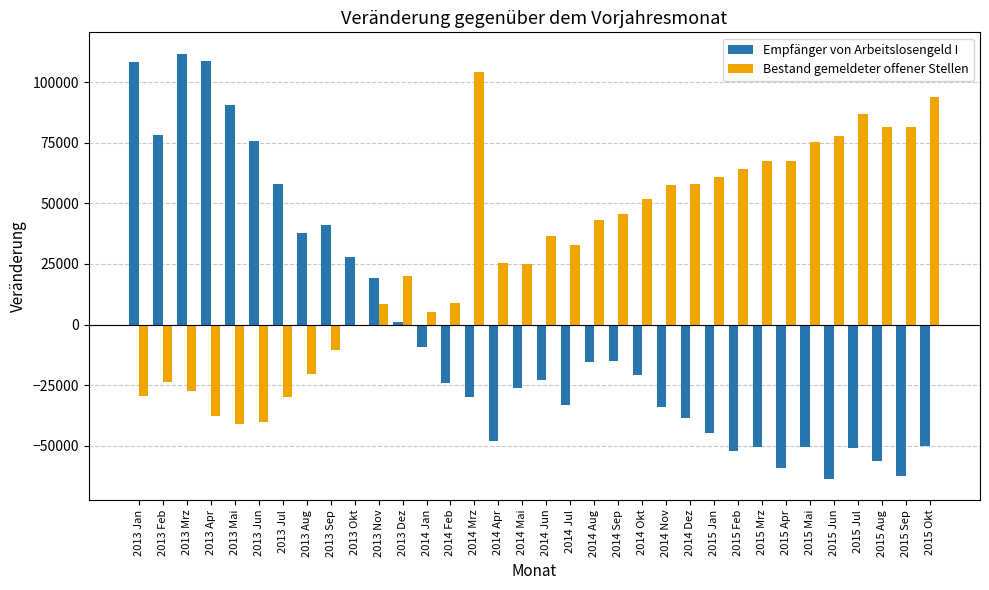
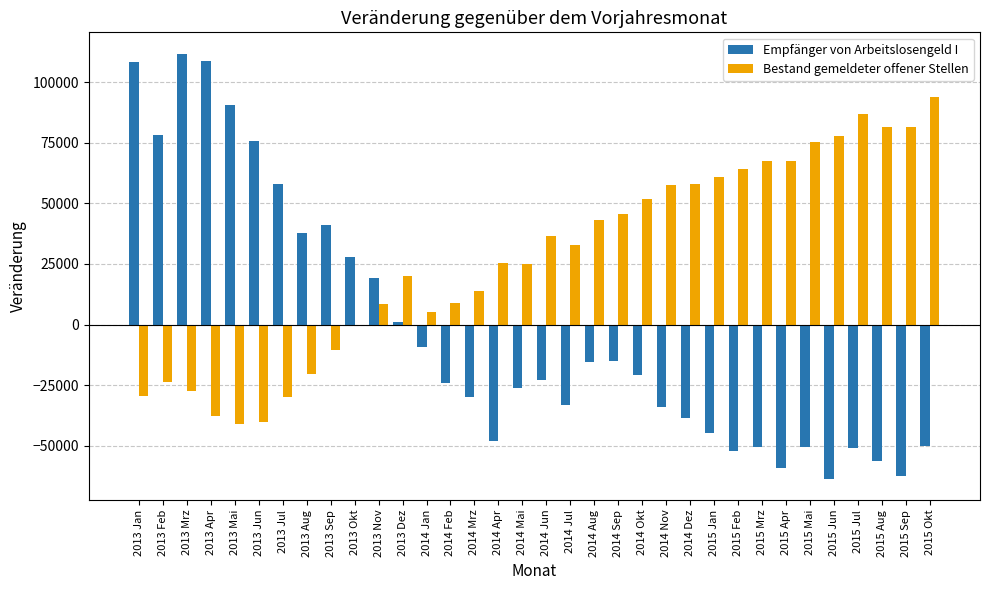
Bestand gemeldeter offener Stellen, 2014 Mrz: 104000 -> 14000
